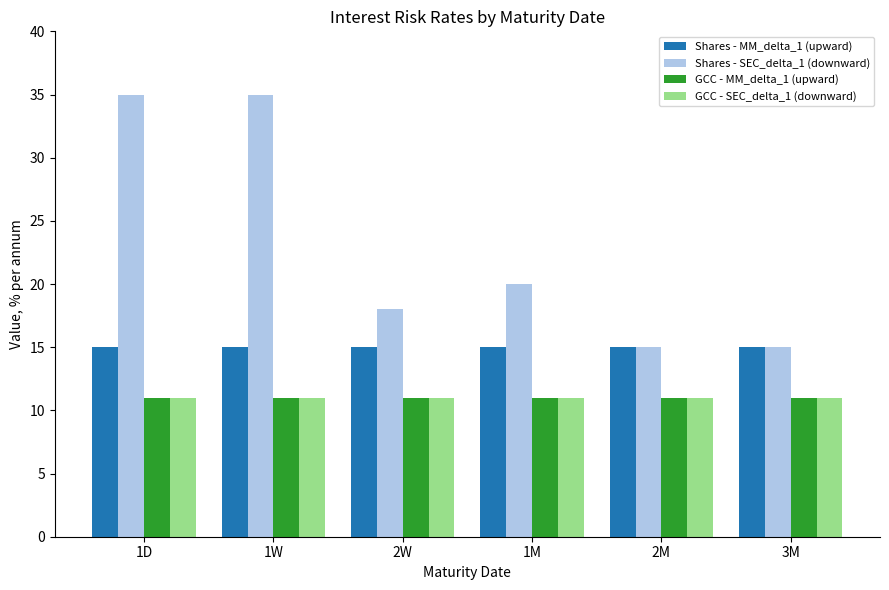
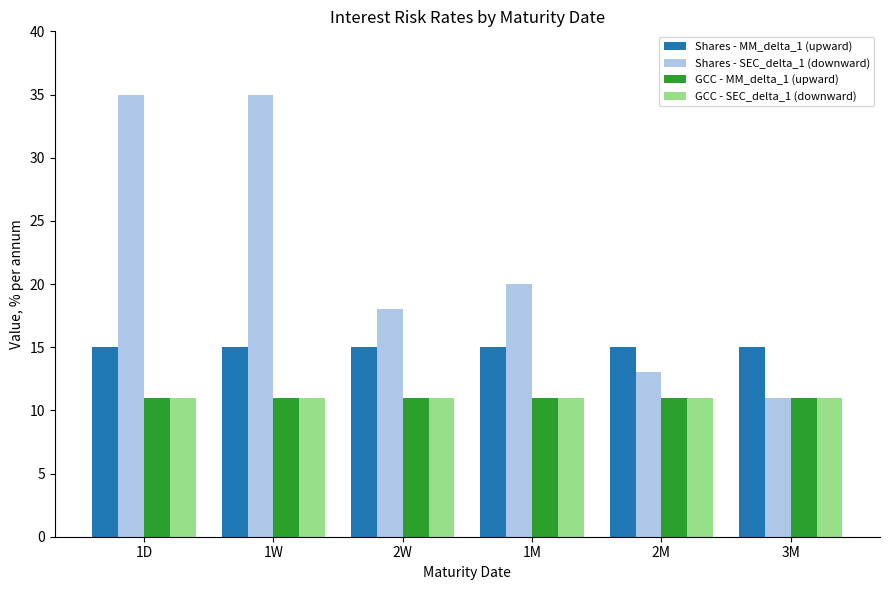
Shares - SEC_delta_1 (downward), 2M: 15 -> 13
Shares - SEC_delta_1 (downward), 3M: 15 -> 11
